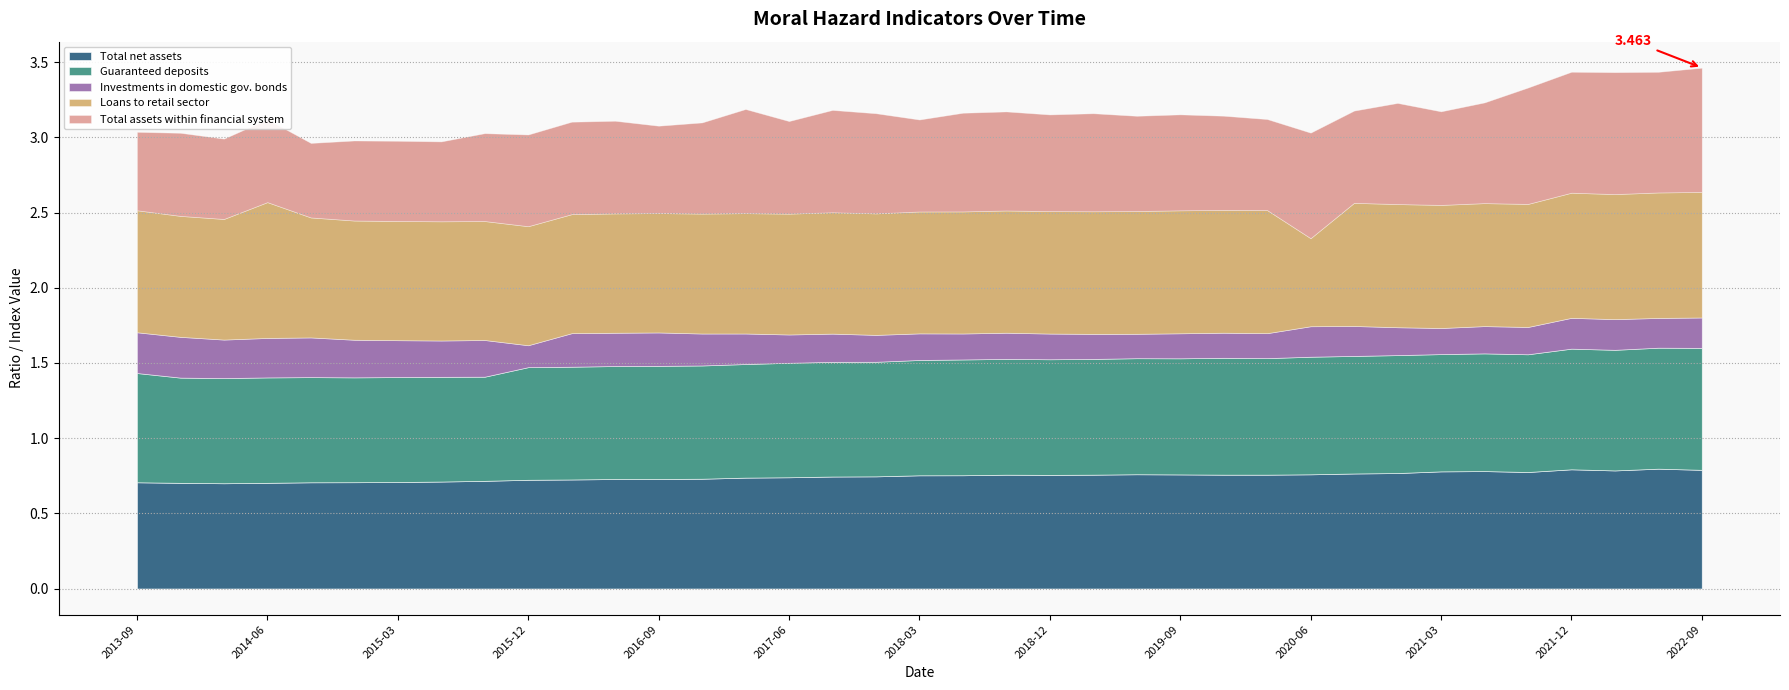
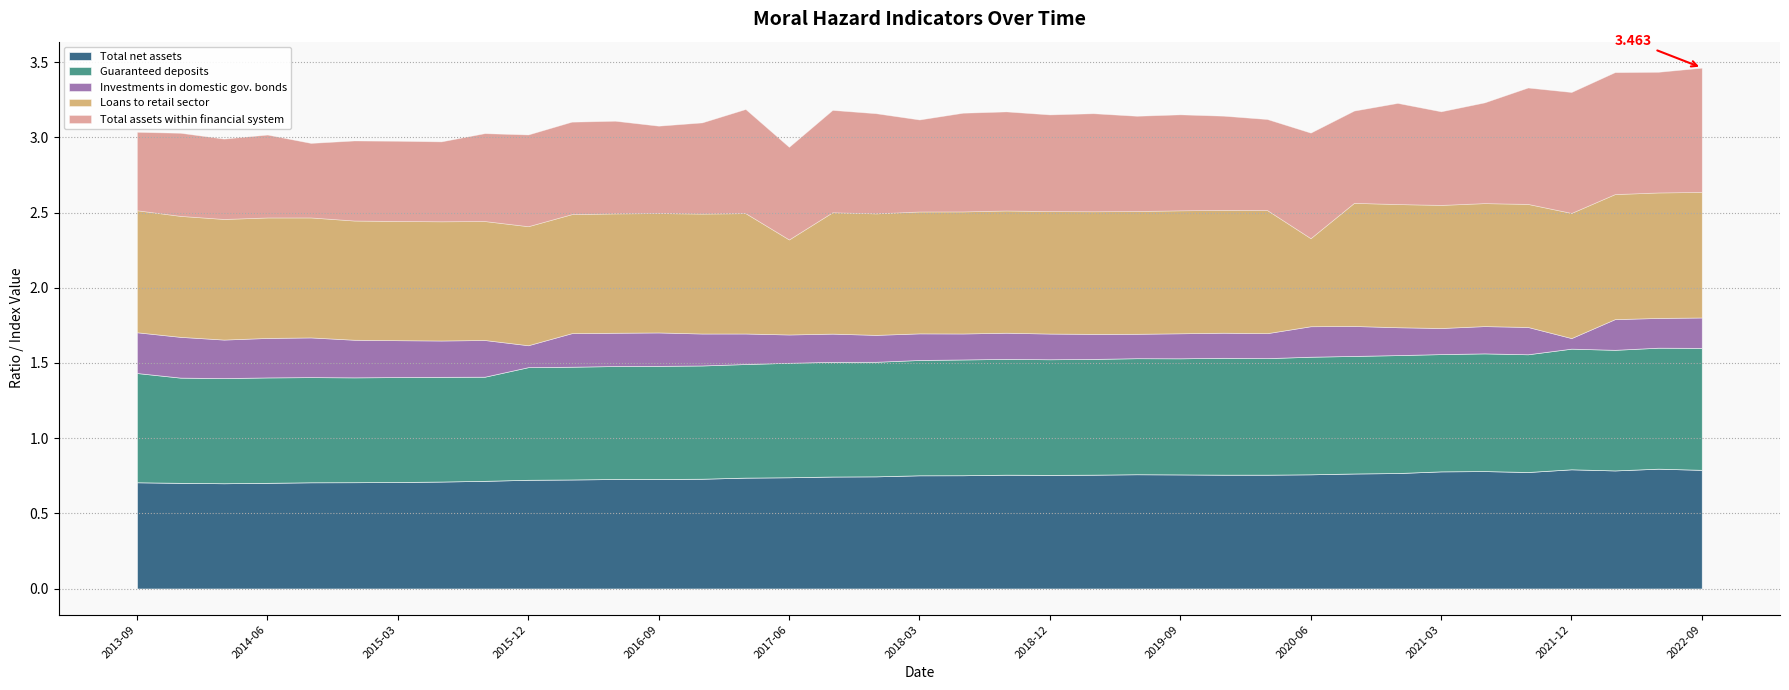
Loans to retail sector, 2014-06: 0.90 -> 0.80
Loans to retail sector, 2017-06: 0.80 -> 0.63
Investments in domestic gov. bonds, 2021-12: 0.20 -> 0.07
